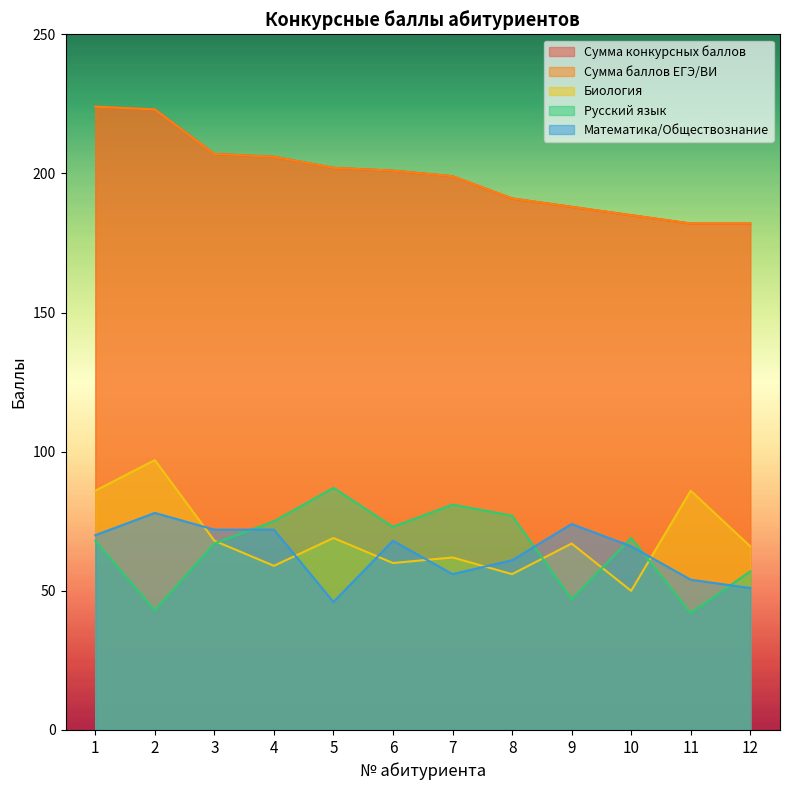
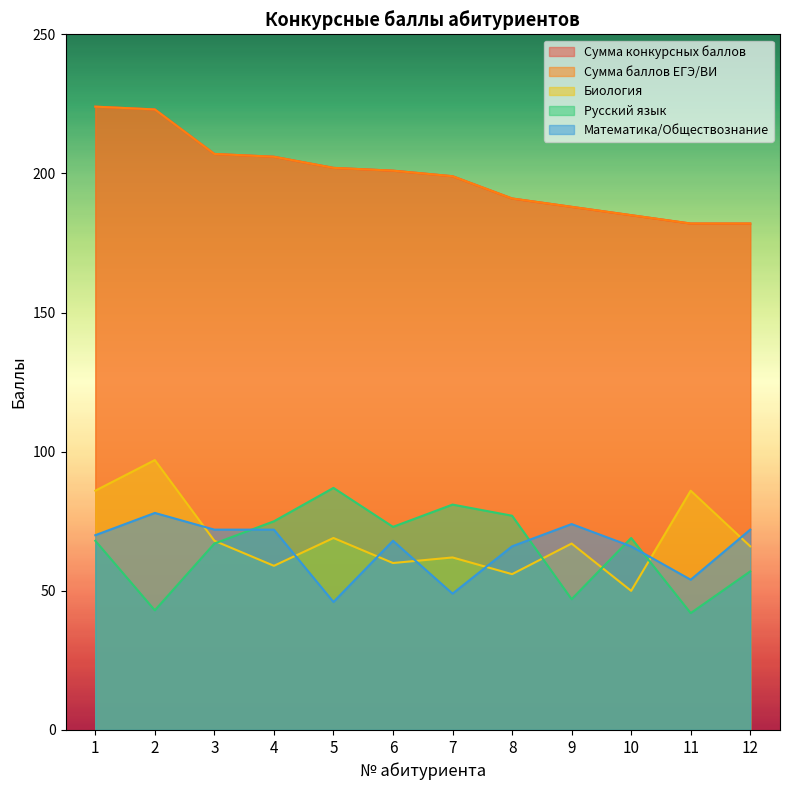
Математика/Обществознание, 7: 56 -> 49
Математика/Обществознание, 8: 61 -> 66
Математика/Обществознание, 12: 51 -> 72
